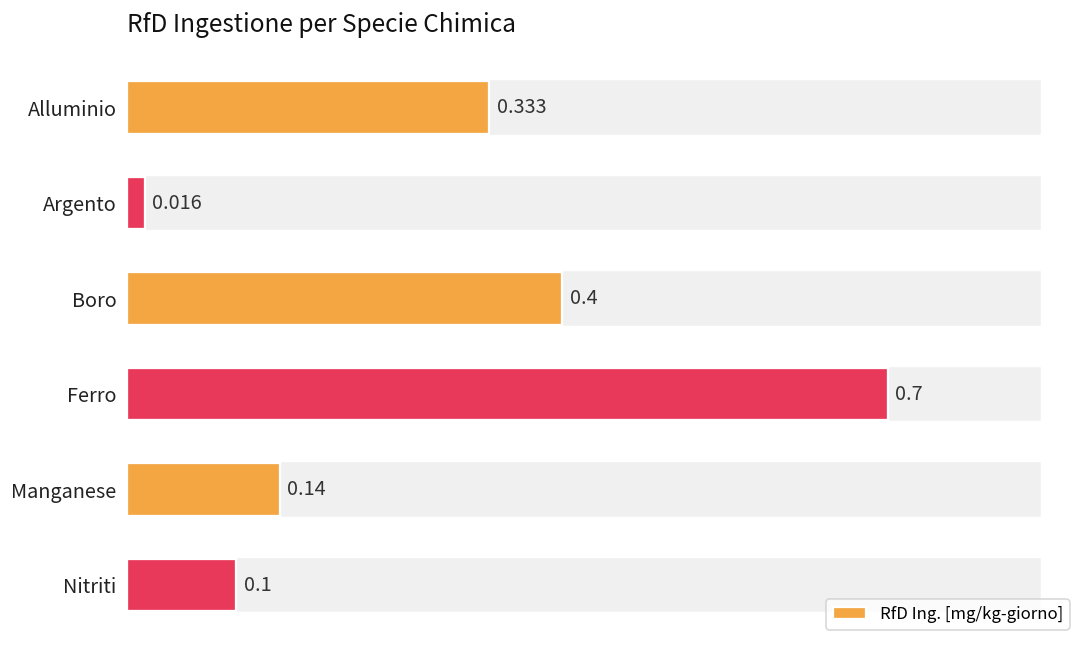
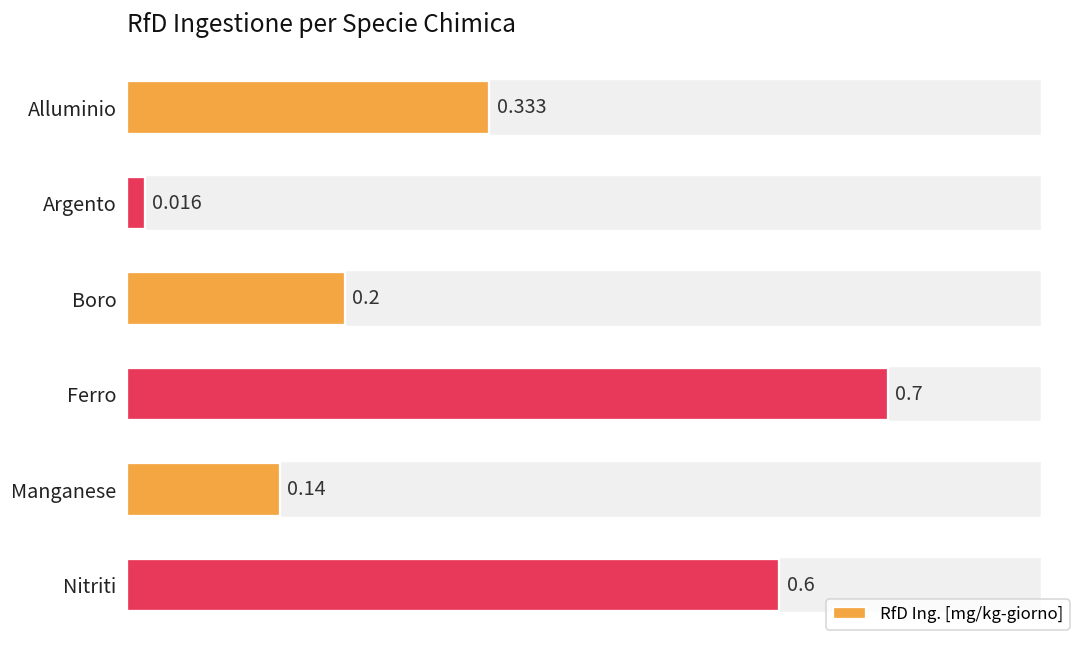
Boro: 0.4 -> 0.2
Nitriti: 0.1 -> 0.6
